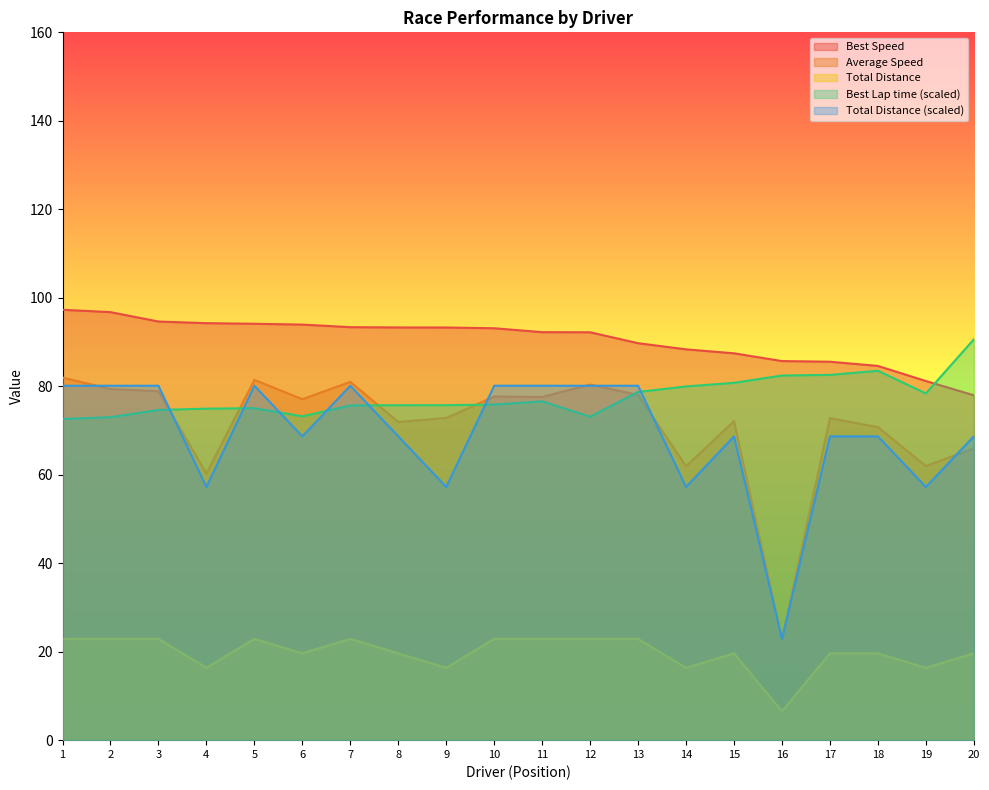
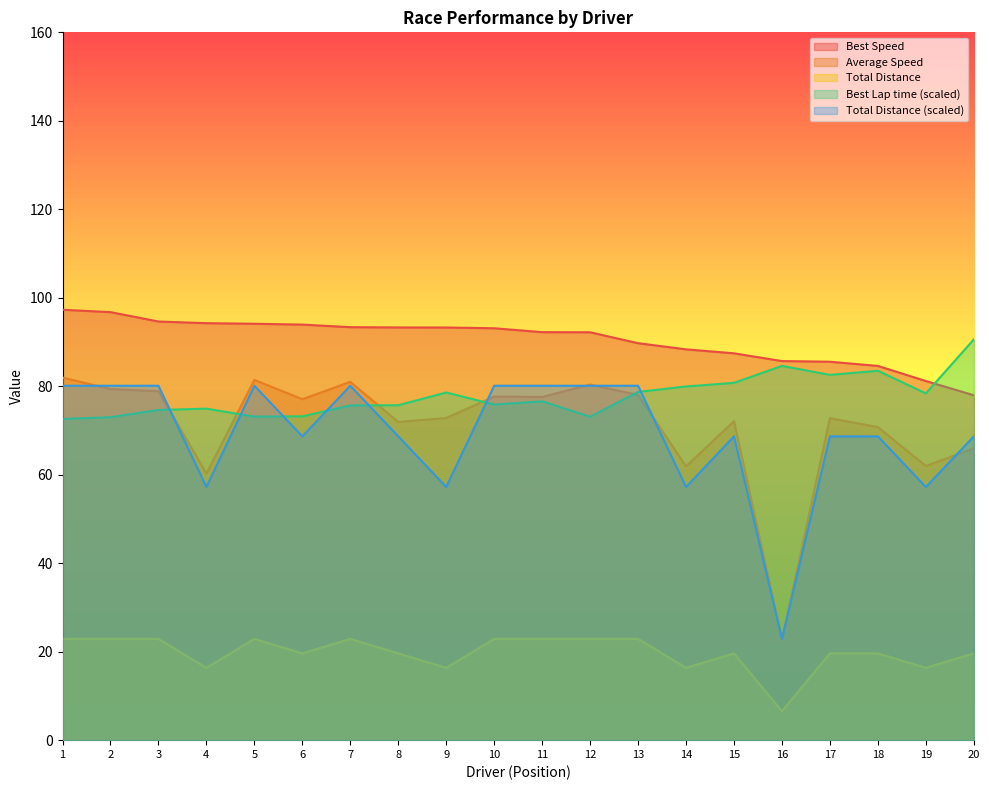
Best Lap time (scaled), 5: 75 -> 73
Best Lap time (scaled), 9: 76 -> 79
Best Lap time (scaled), 16: 82 -> 85
